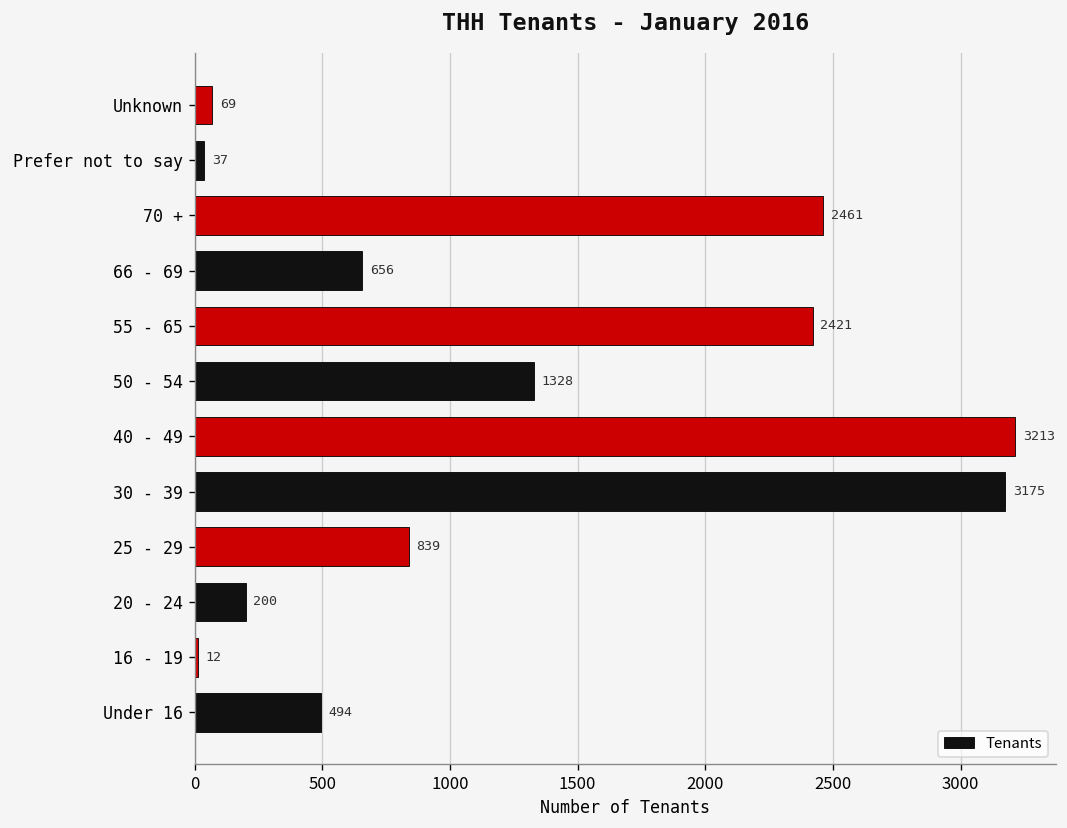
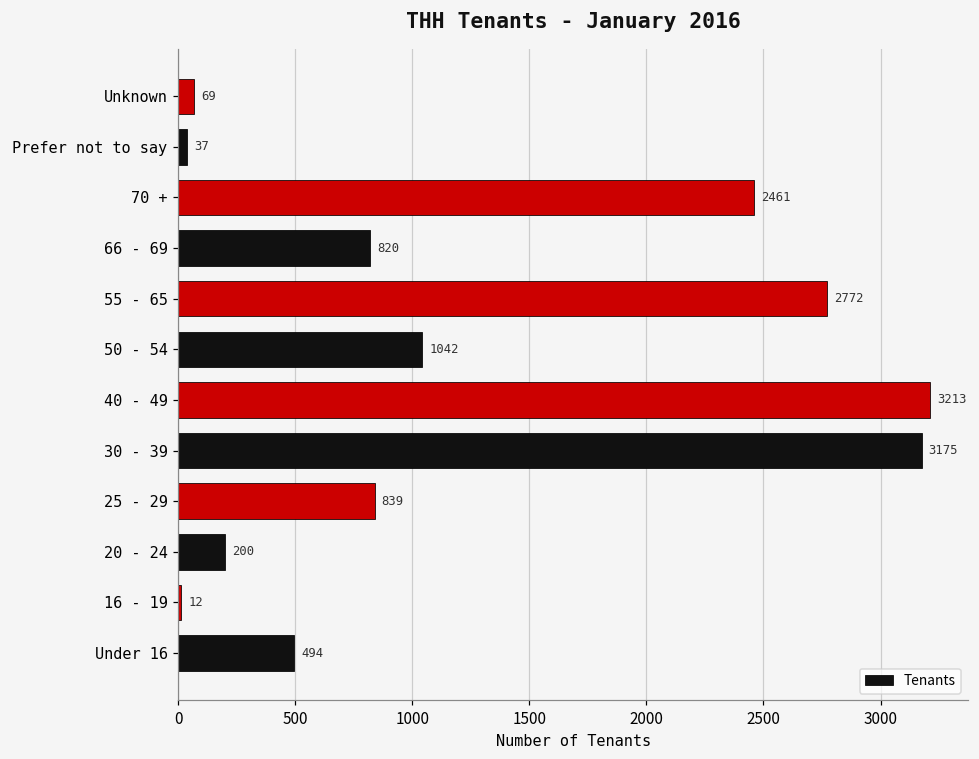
66 - 69: 656 -> 820
55 - 65: 2421 -> 2772
50 - 54: 1328 -> 1042
